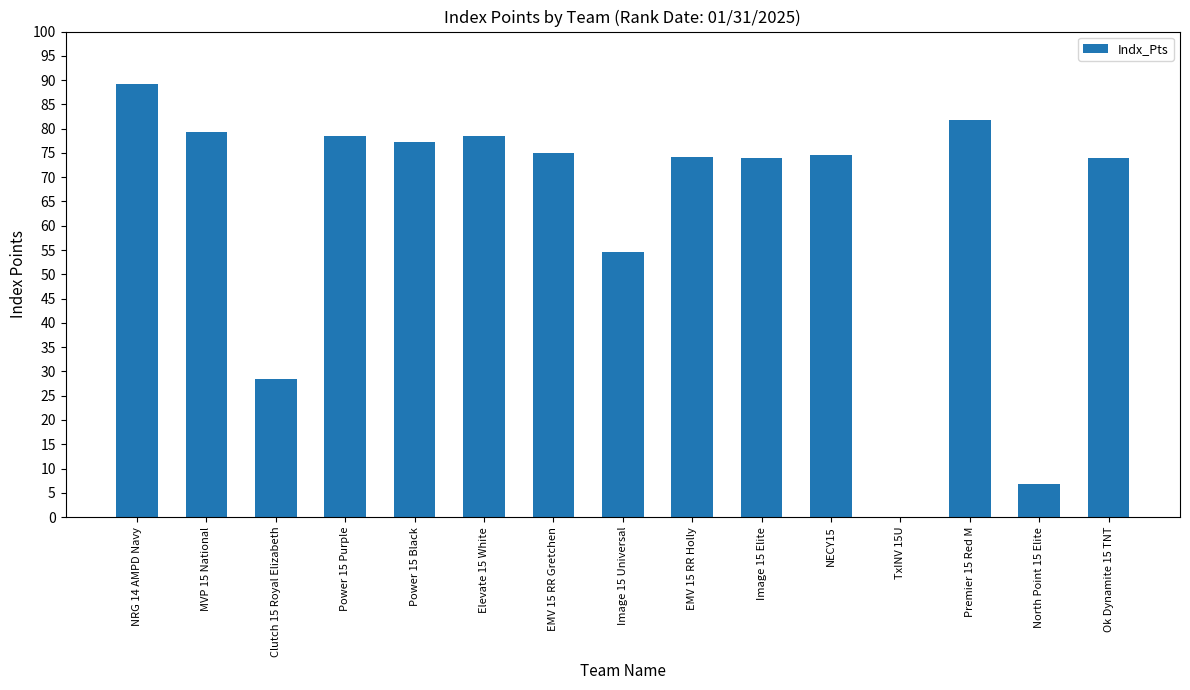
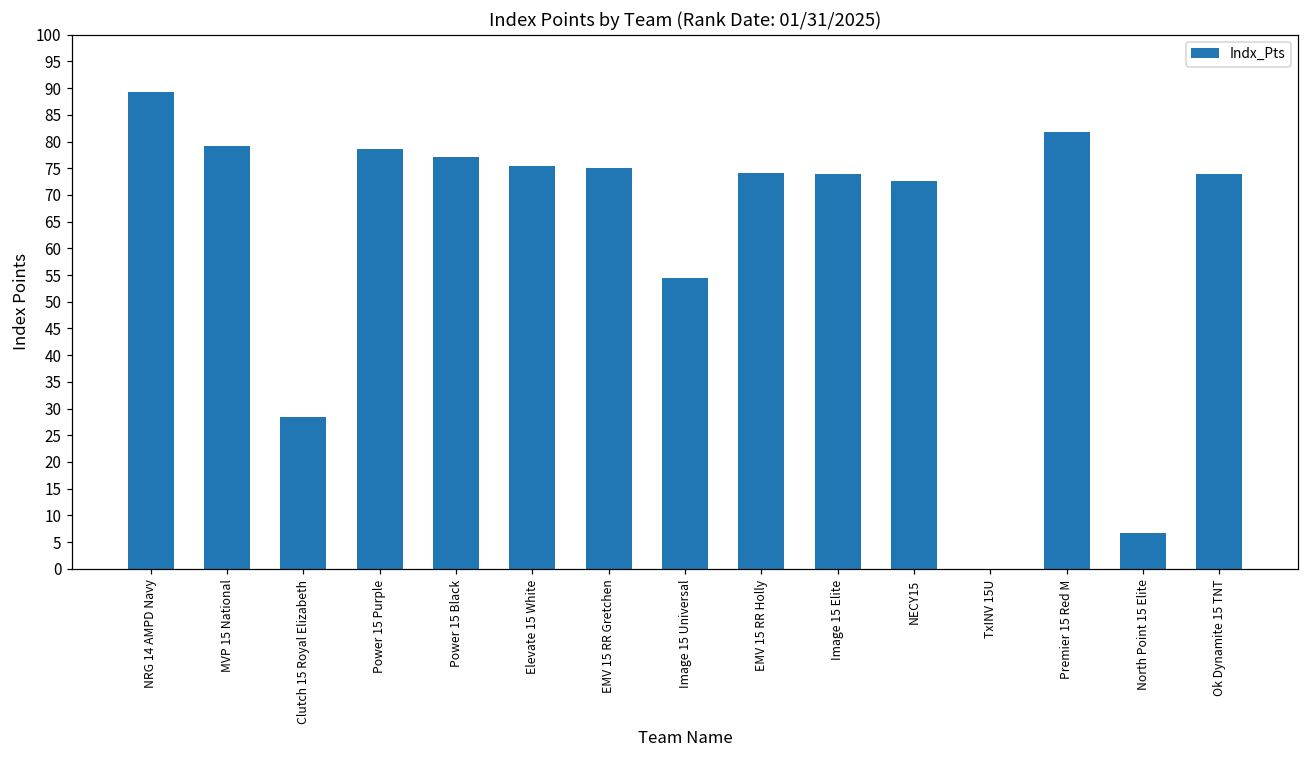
Elevate 15 White: 79 -> 75
NECY15: 75 -> 73
